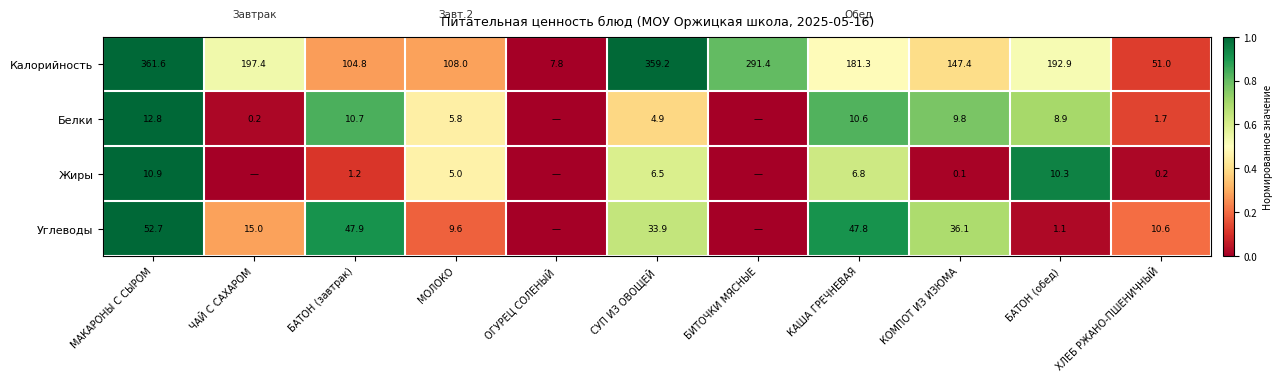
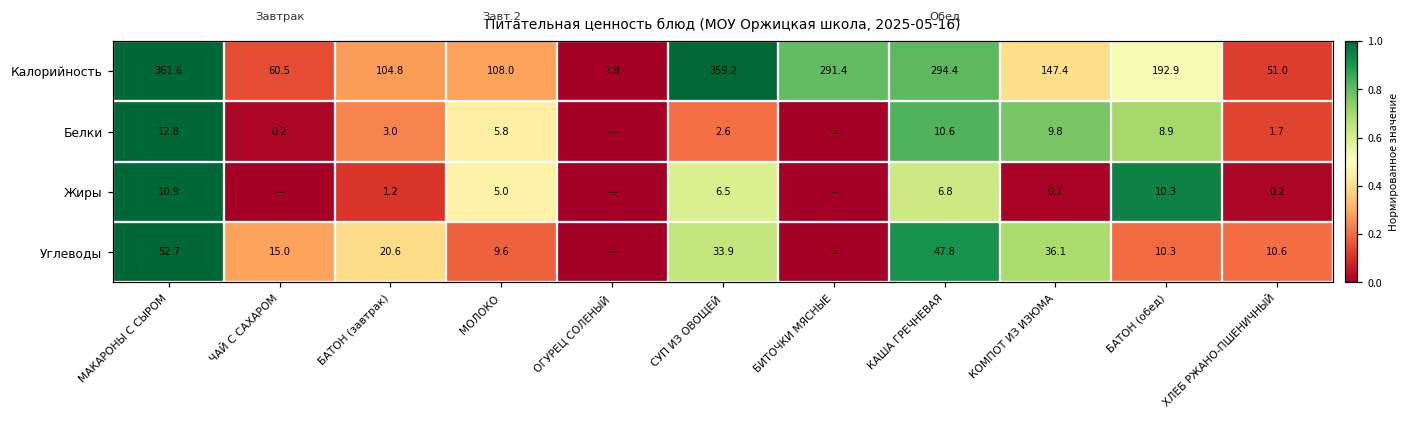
Калорийность, ЧАЙ С САХАРОМ: 197.4 -> 60.5
Калорийность, КАША ГРЕЧНЕВАЯ: 181.3 -> 294.4
Белки, БАТОН (завтрак): 10.7 -> 3.0
Белки, СУП ИЗ ОВОЩЕЙ: 4.9 -> 2.6
Углеводы, БАТОН (завтрак): 47.9 -> 20.6
Углеводы, БАТОН (обед): 1.1 -> 10.3
